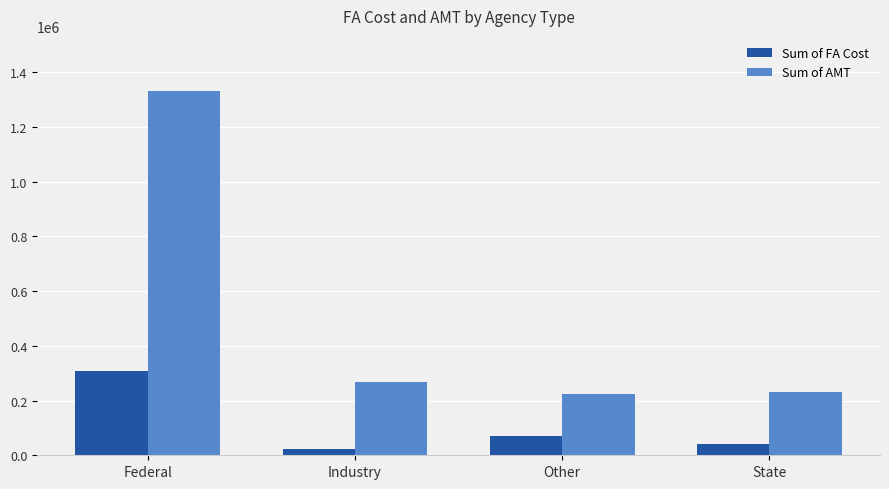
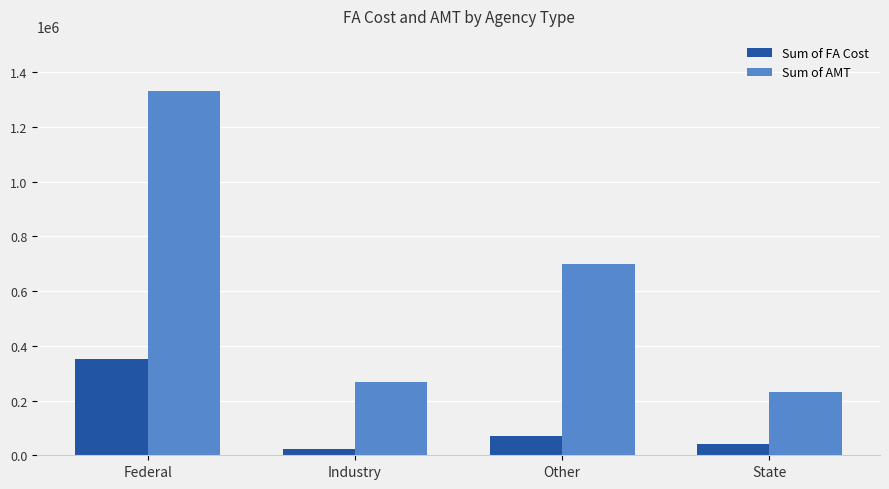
Sum of FA Cost, Federal: 310000 -> 350000
Sum of AMT, Other: 220000 -> 700000
